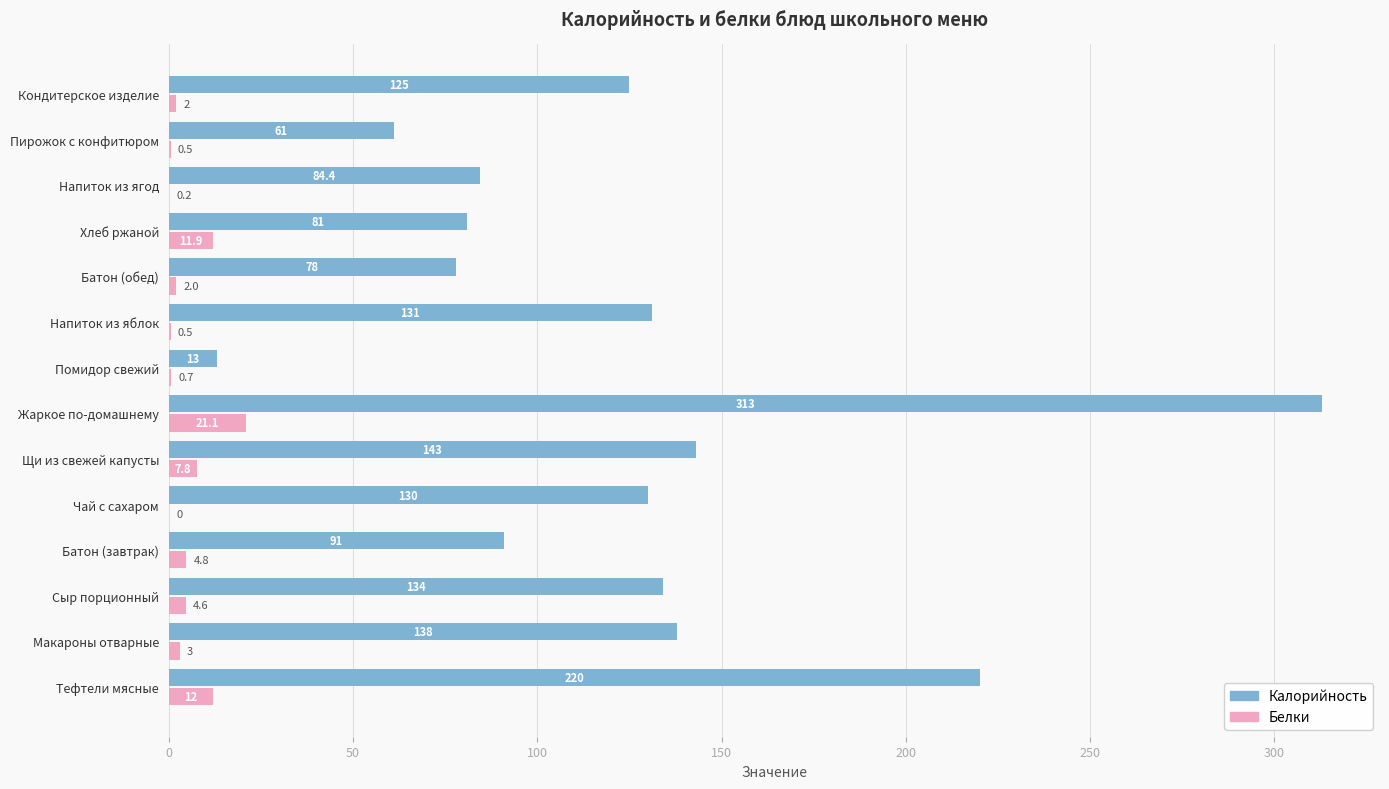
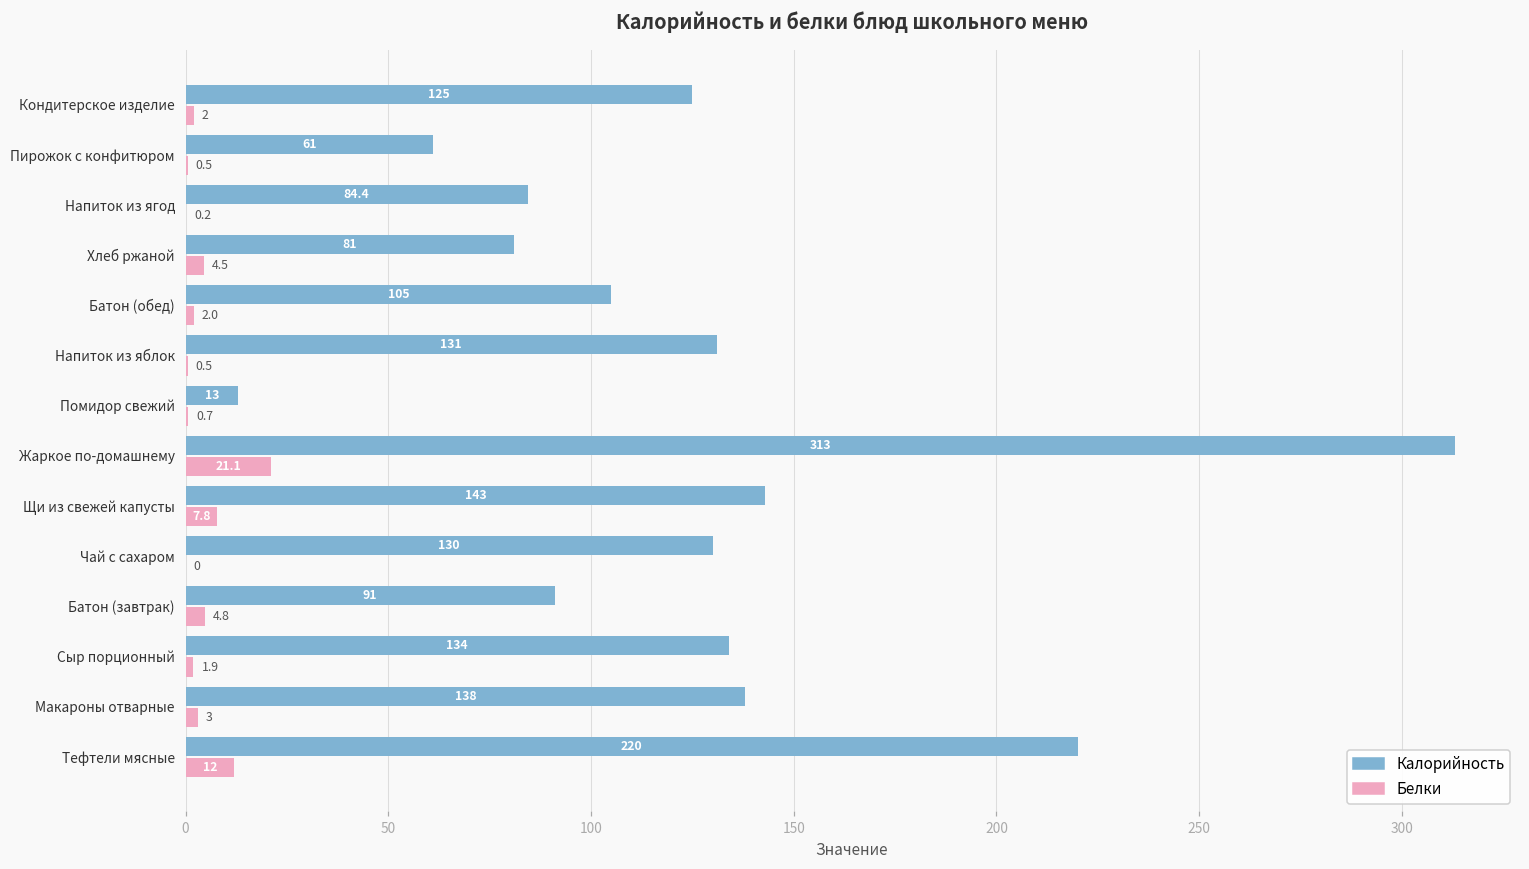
Белки, Хлеб ржаной: 11.9 -> 4.5
Калорийность, Батон (обед): 78 -> 105
Белки, Сыр порционный: 4.6 -> 1.9
